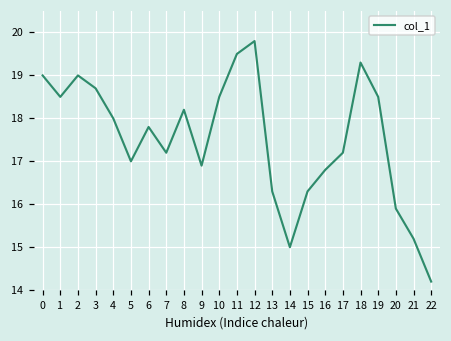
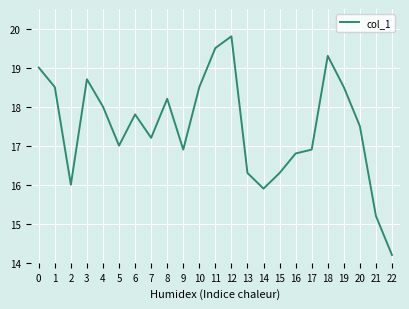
2: 19 -> 16
14: 15.0 -> 15.9
17: 17.2 -> 16.9
20: 15.9 -> 17.5
